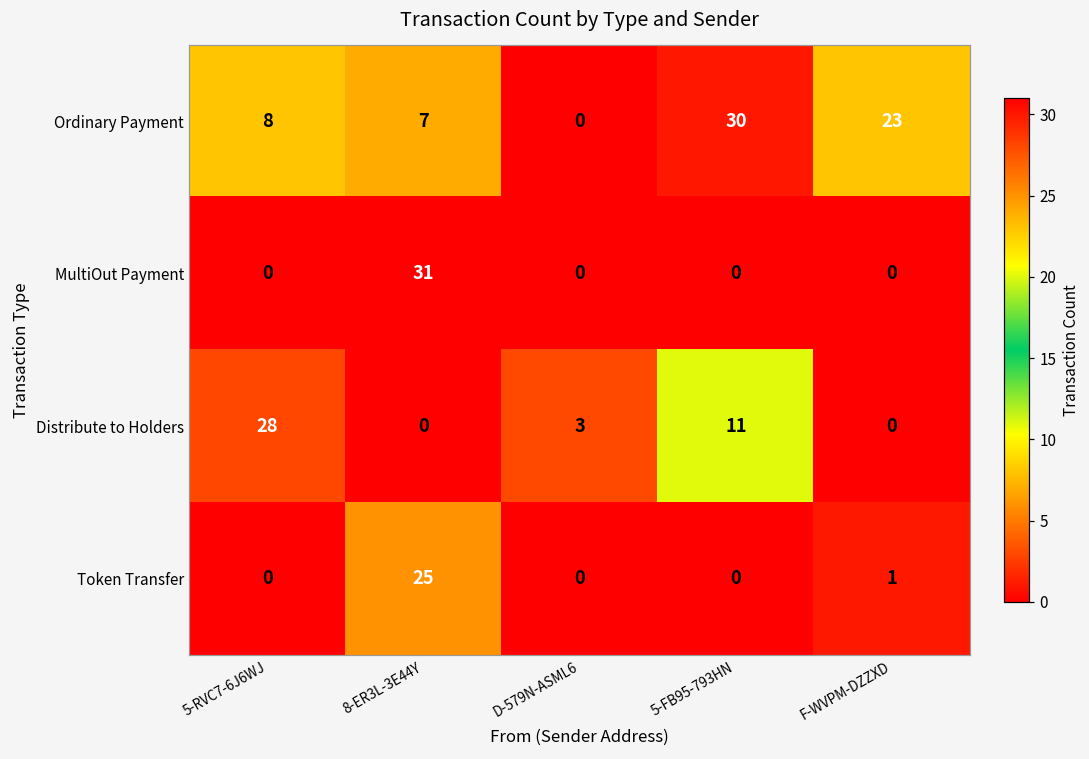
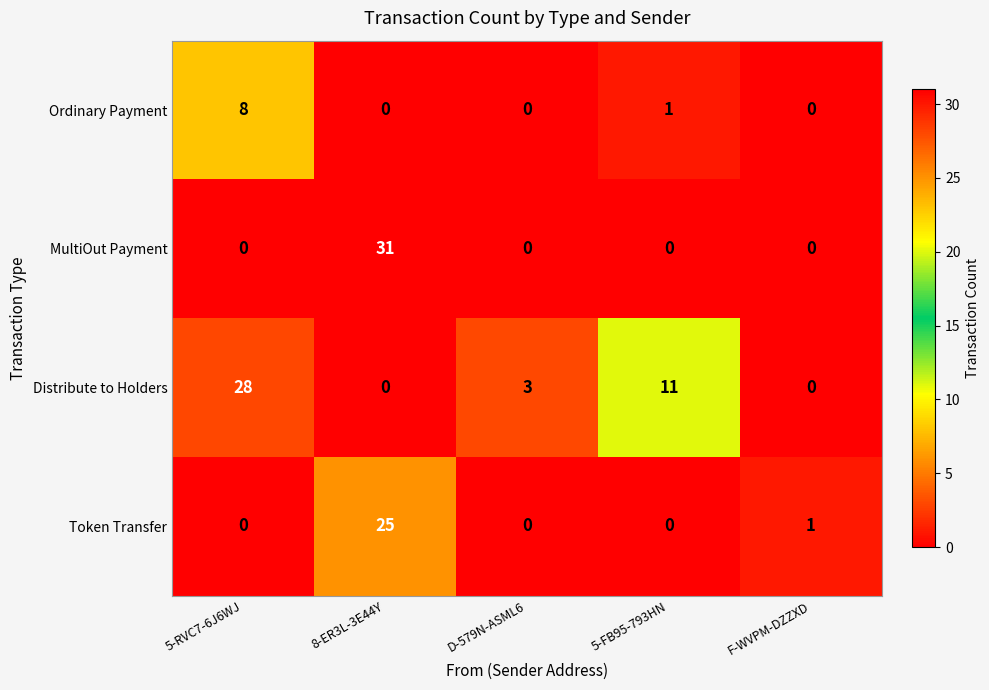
Ordinary Payment, 8-ER3L-3E44Y: 7 -> 0
Ordinary Payment, 5-FB95-793HN: 30 -> 1
Ordinary Payment, F-WVPM-DZZXD: 23 -> 0
